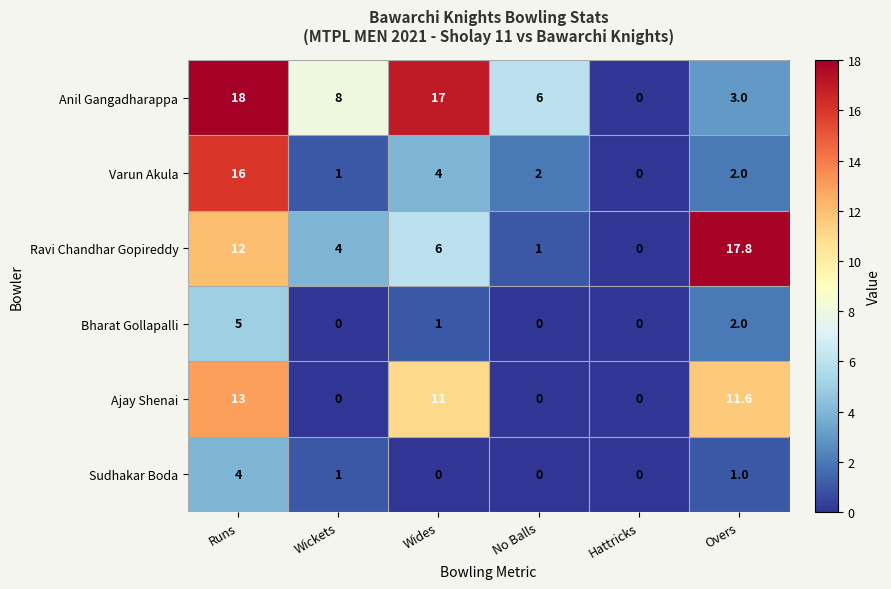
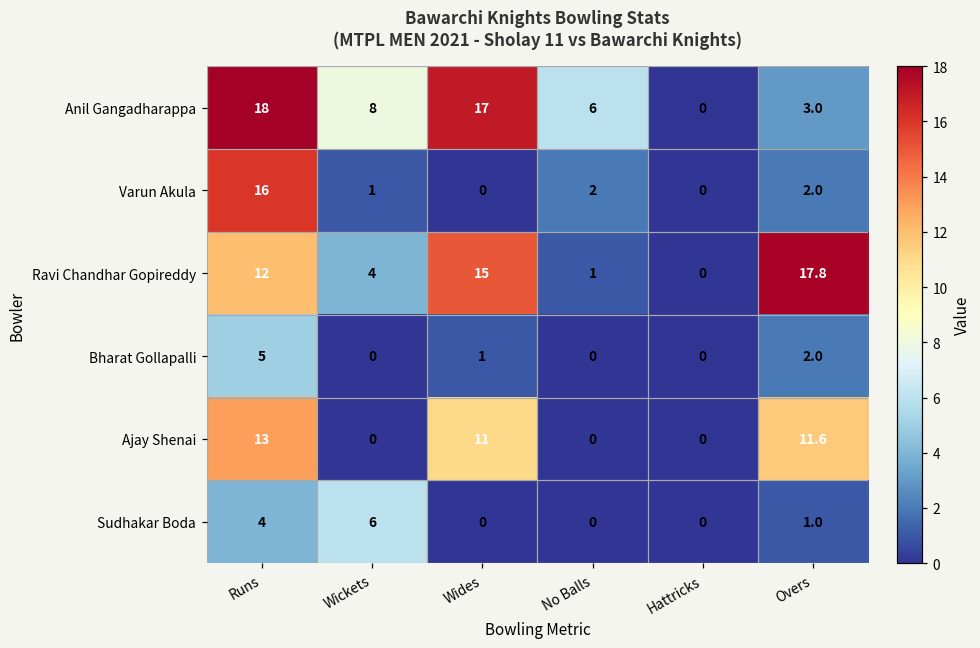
Varun Akula, Wides: 4 -> 0
Ravi Chandhar Gopireddy, Wides: 6 -> 15
Sudhakar Boda, Wickets: 1 -> 6
